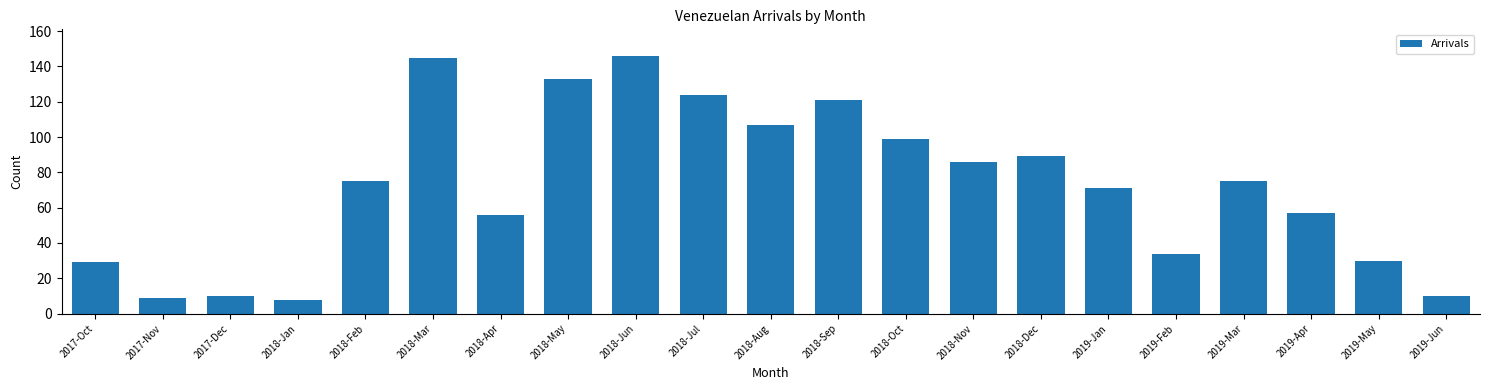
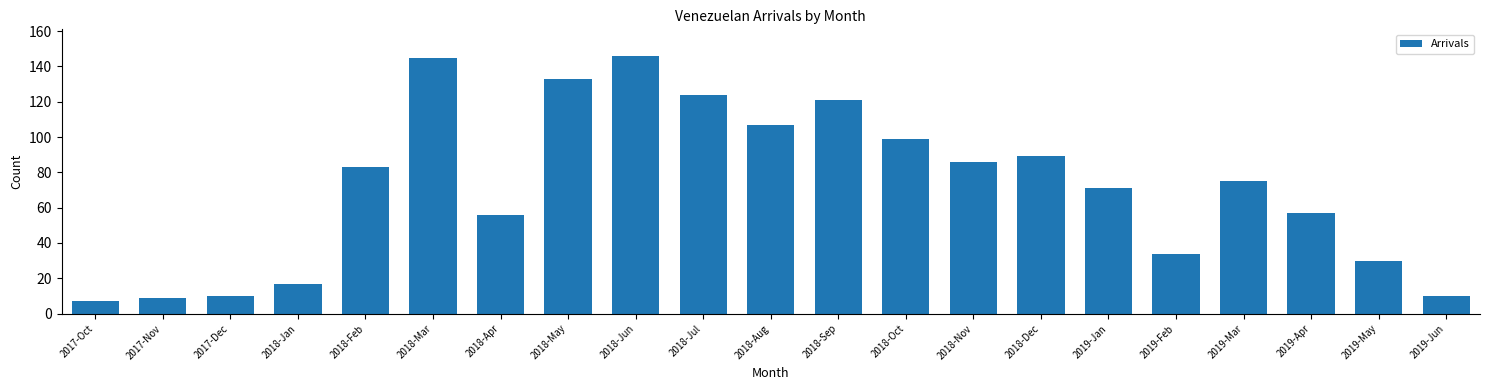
2017-Oct: 29 -> 7
2018-Jan: 8 -> 17
2018-Feb: 75 -> 83
